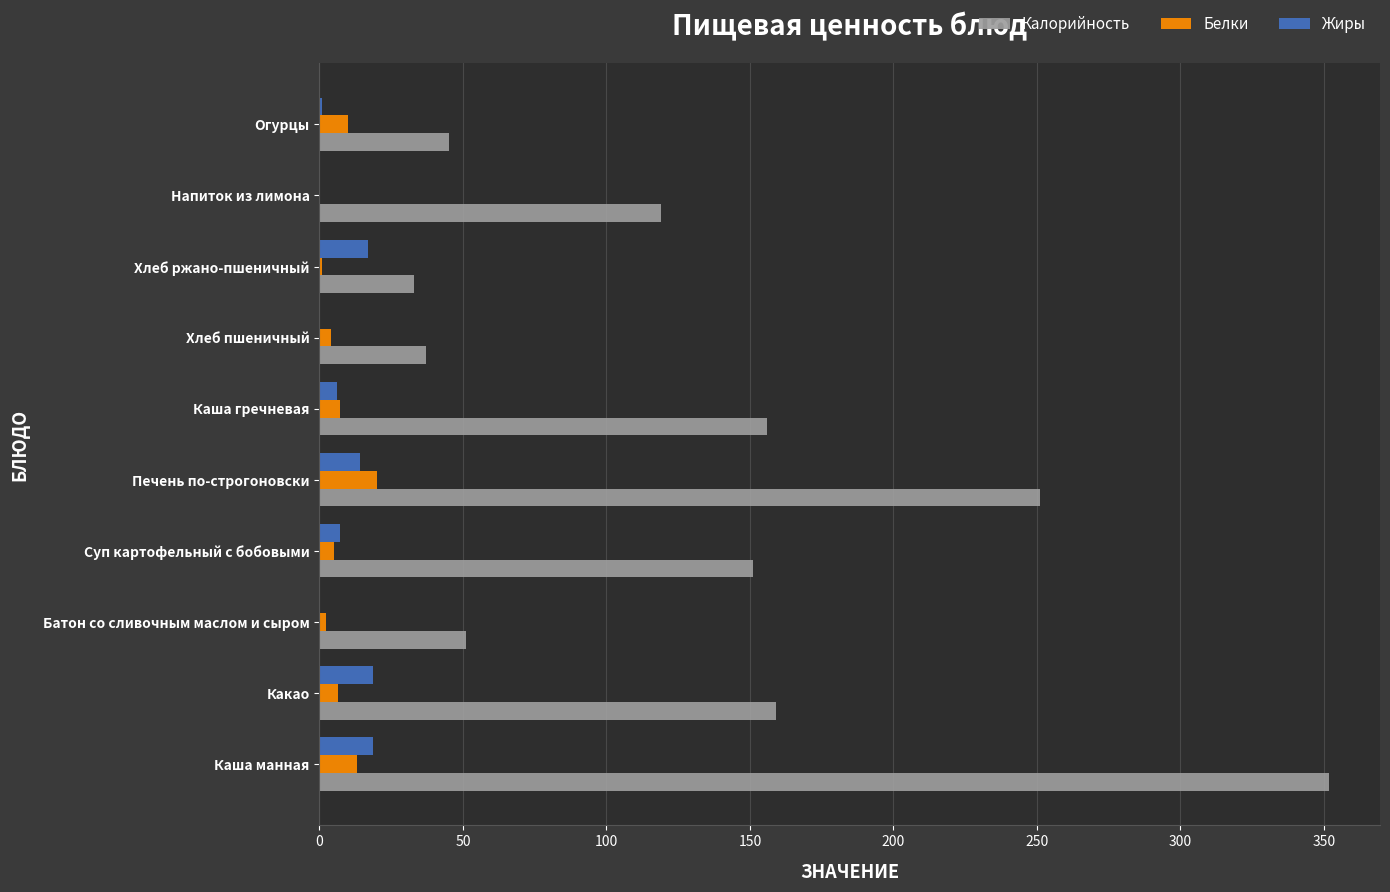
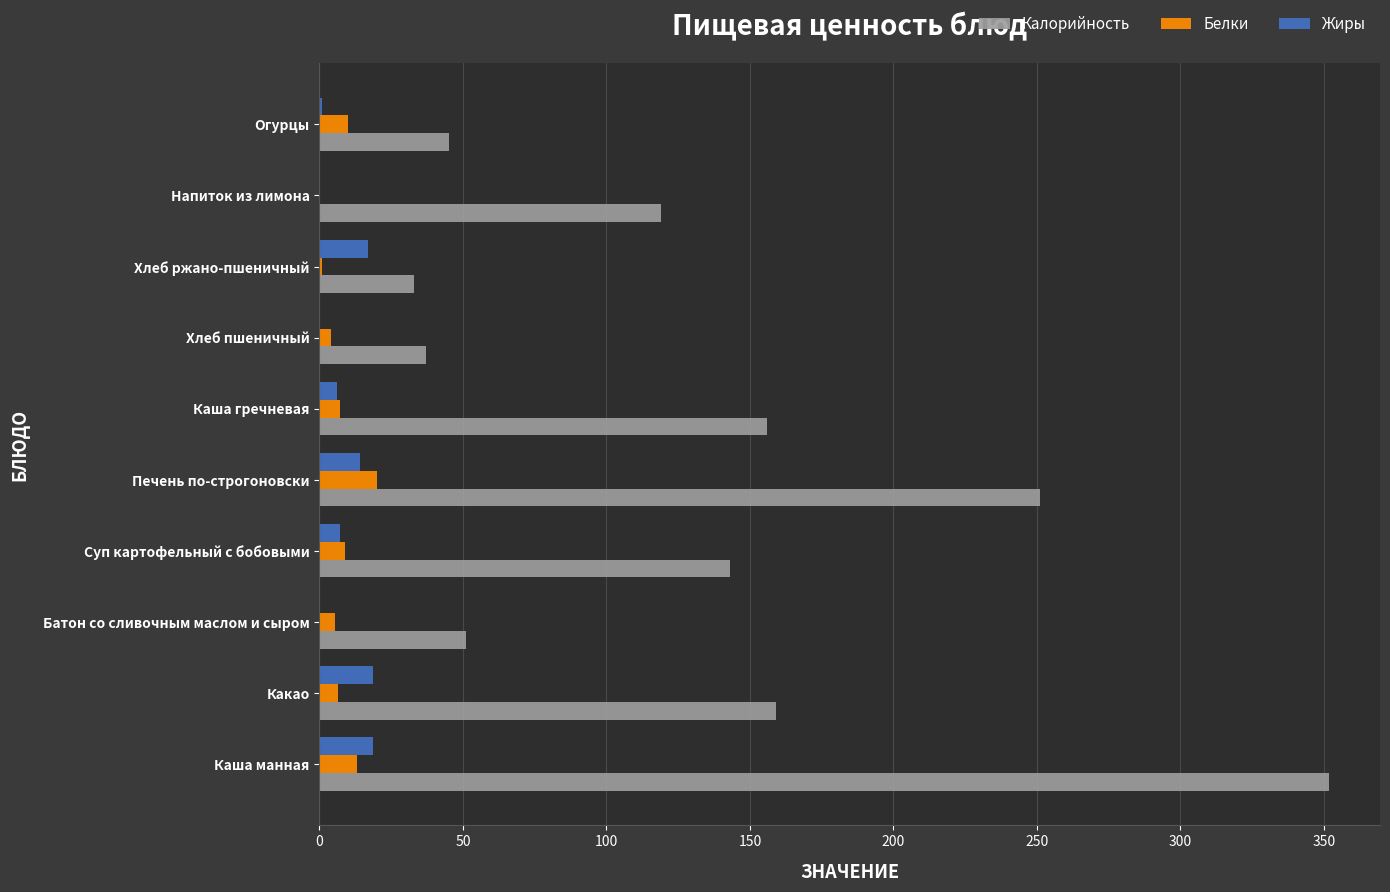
Белки, Суп картофельный с бобовыми: 5 -> 9
Калорийность, Суп картофельный с бобовыми: 151 -> 143
Белки, Батон со сливочным маслом и сыром: 2 -> 5
